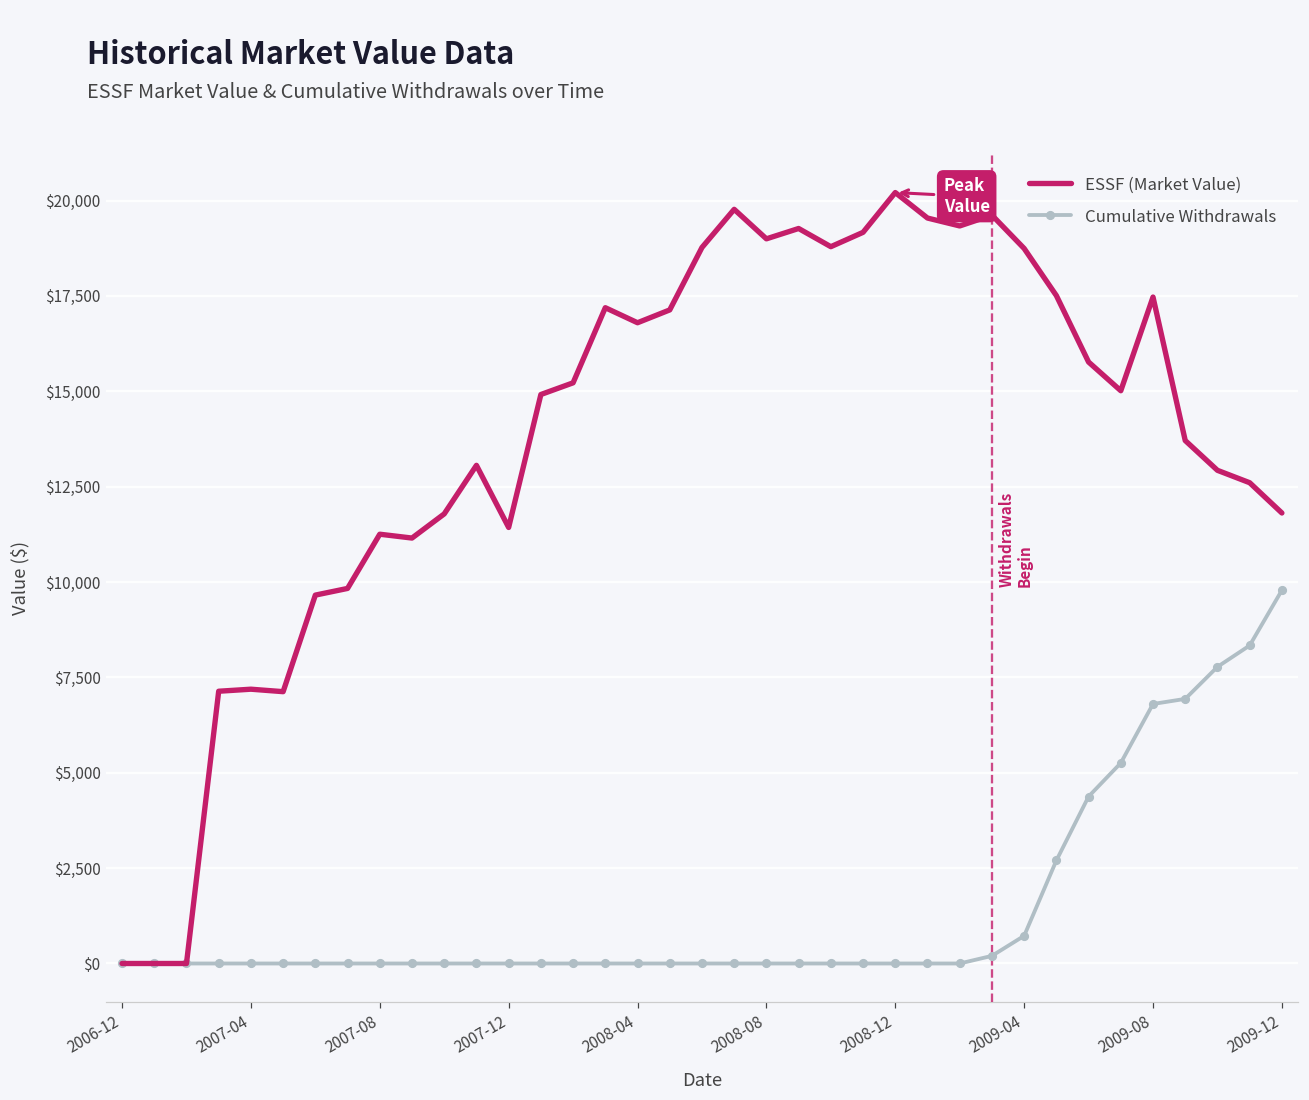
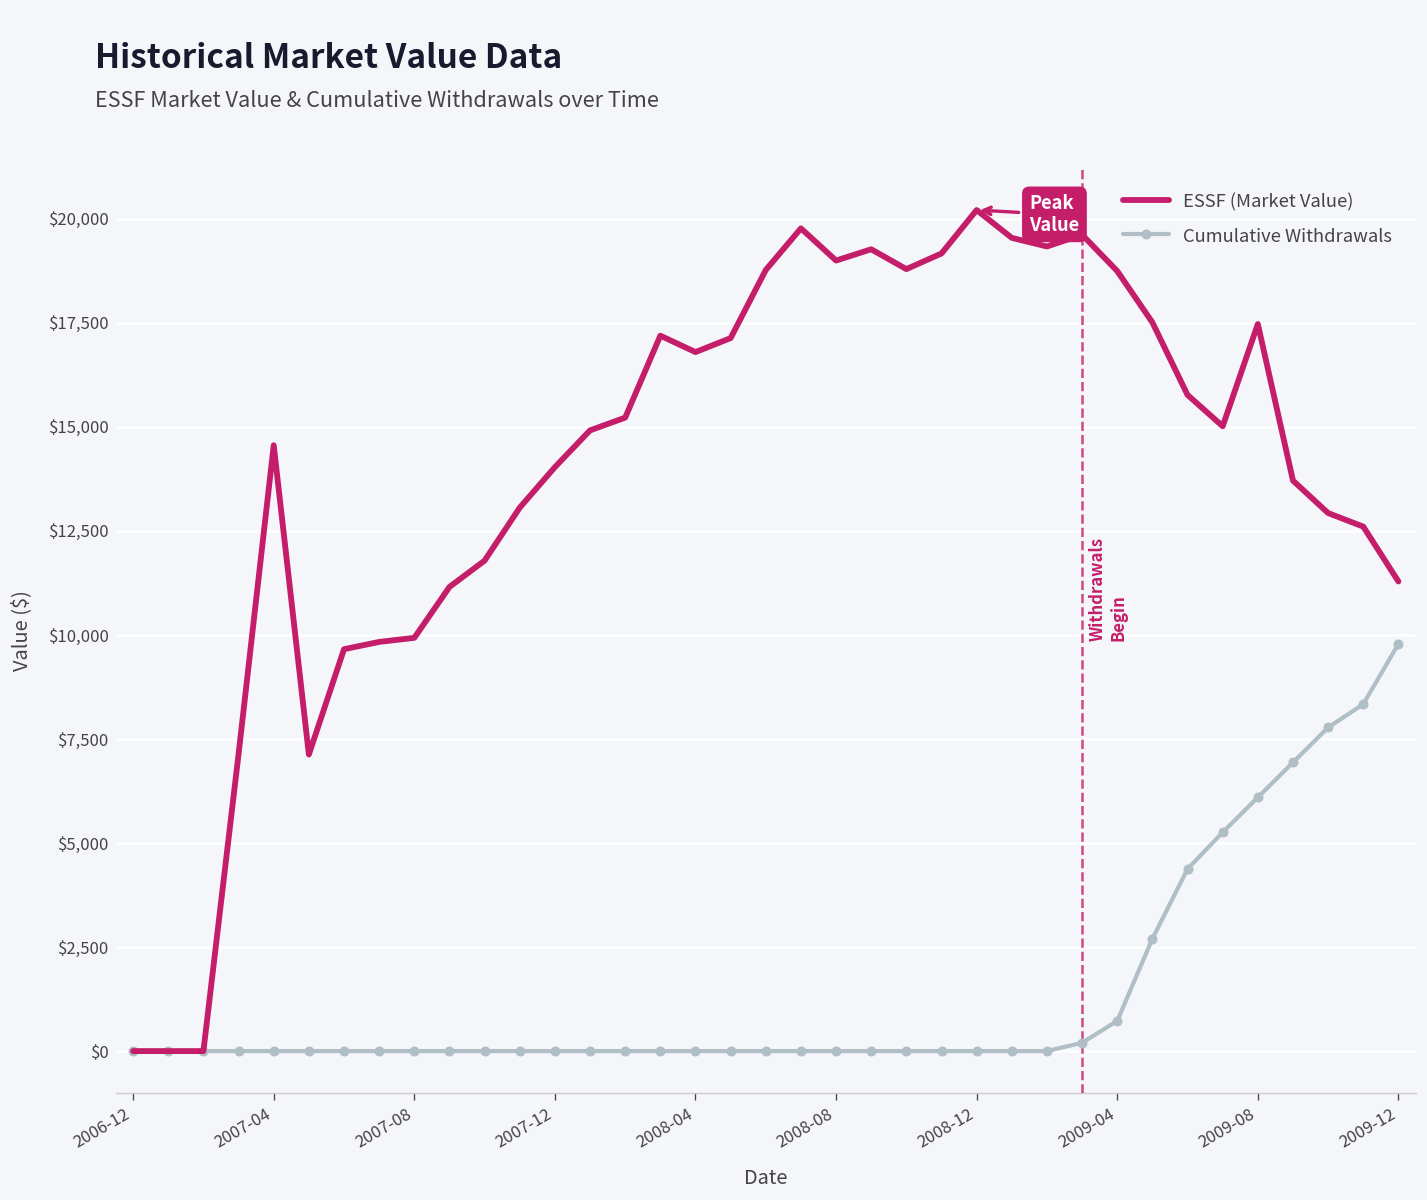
ESSF (Market Value), 2007-04: $7,200 -> $14,600
ESSF (Market Value), 2007-08: $11,300 -> $9,900
ESSF (Market Value), 2007-12: $11,400 -> $14,000
Cumulative Withdrawals, 2009-08: $6,800 -> $6,100
ESSF (Market Value), 2009-12: $11,800 -> $11,300
